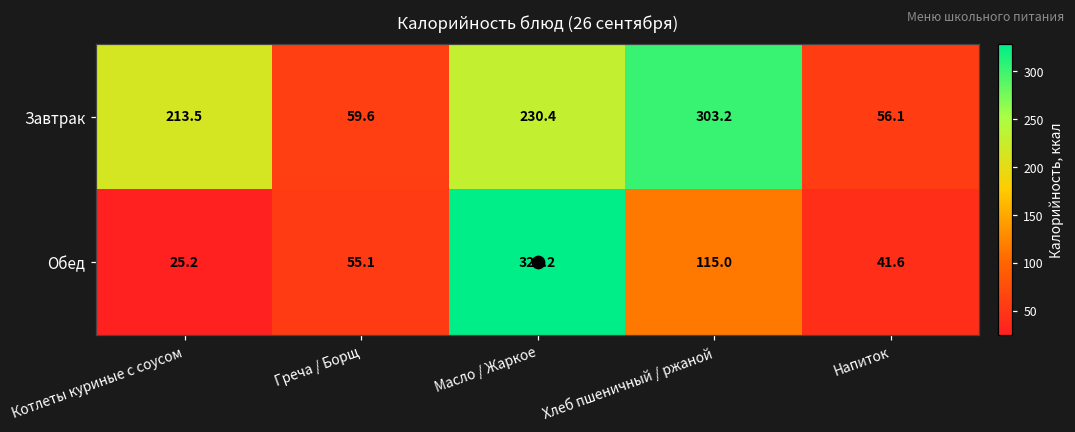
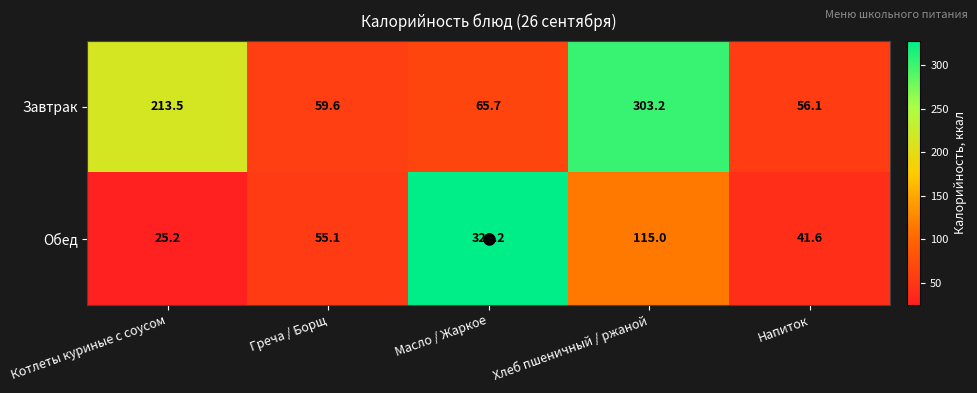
Завтрак, Масло / Жаркое: 230.4 -> 65.7
